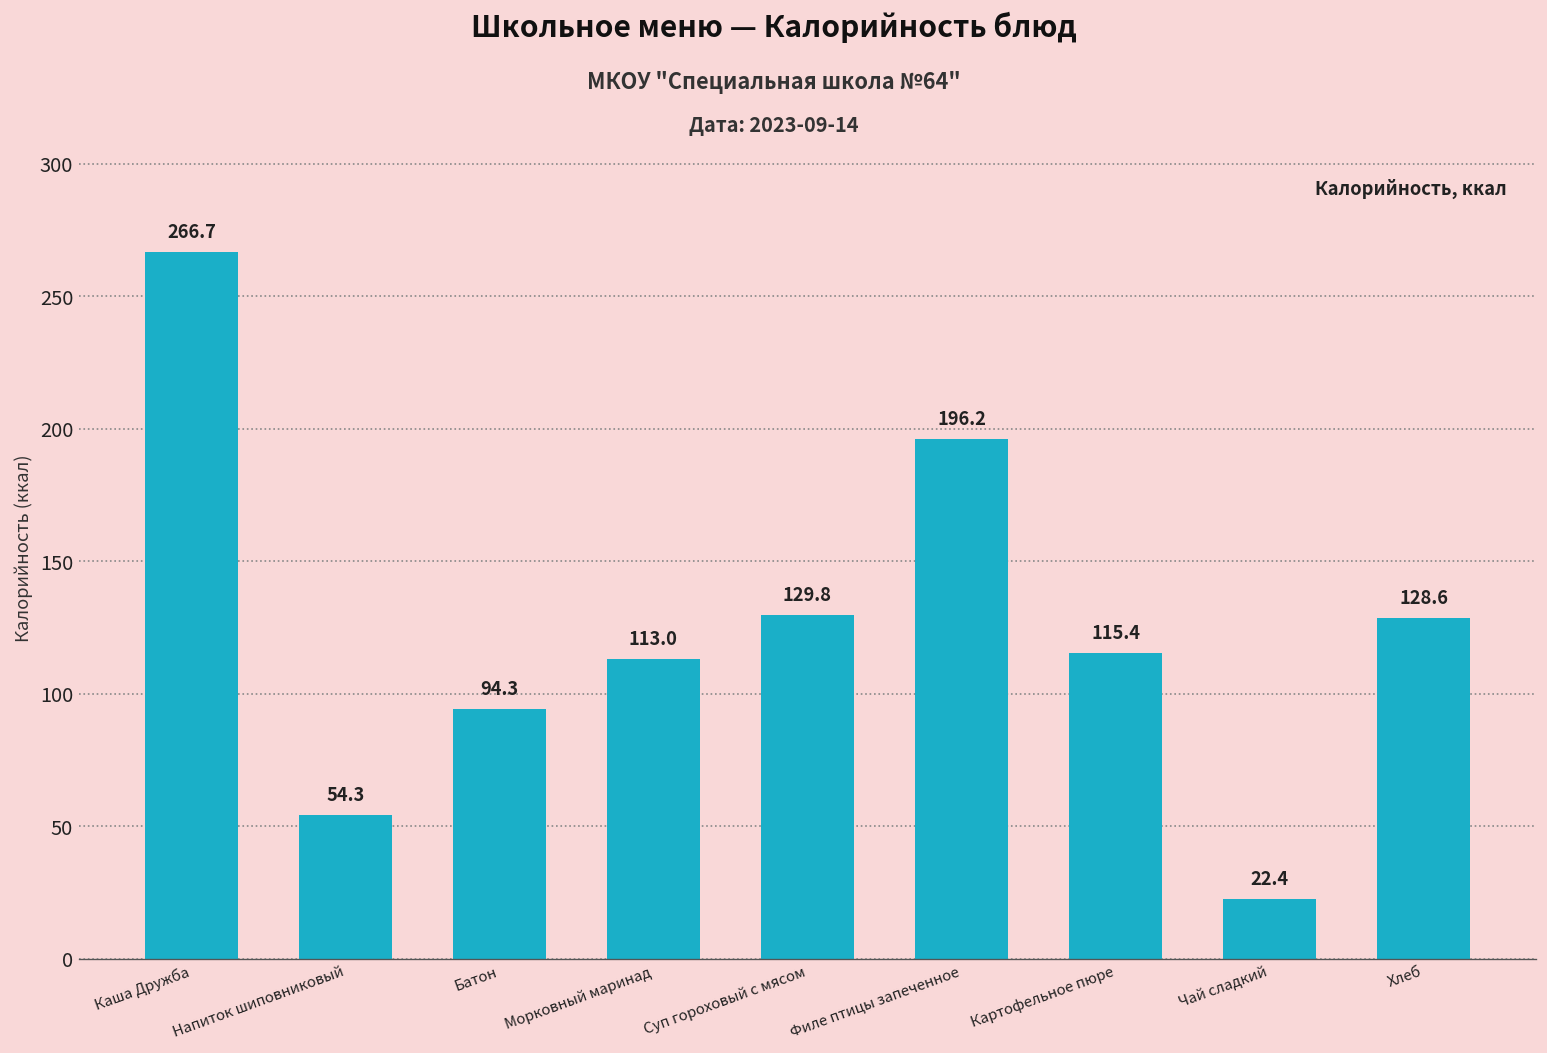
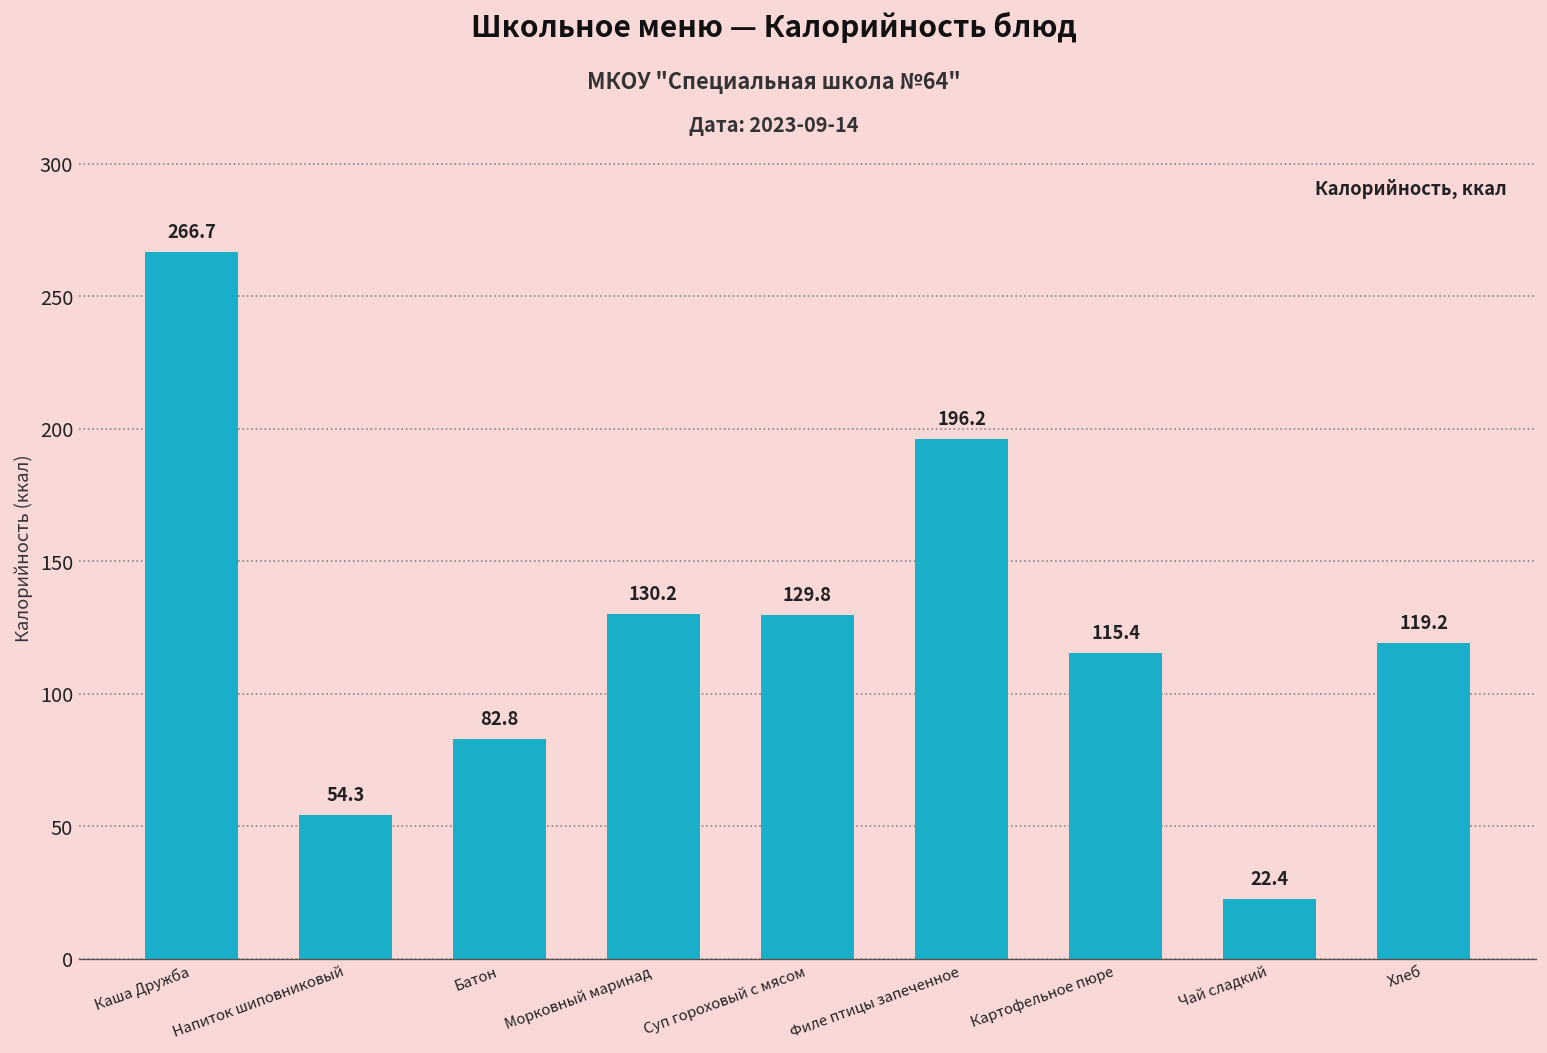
Батон: 94.3 -> 82.8
Морковный маринад: 113.0 -> 130.2
Хлеб: 128.6 -> 119.2
